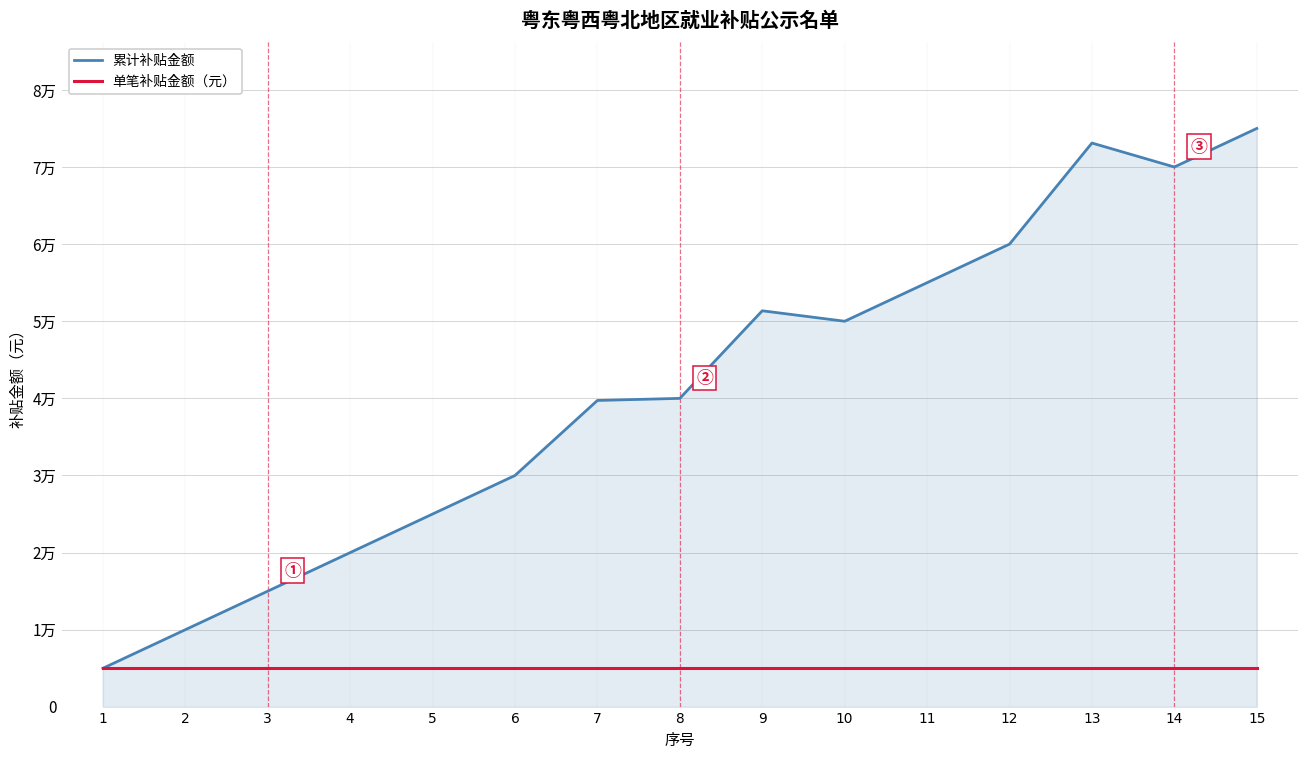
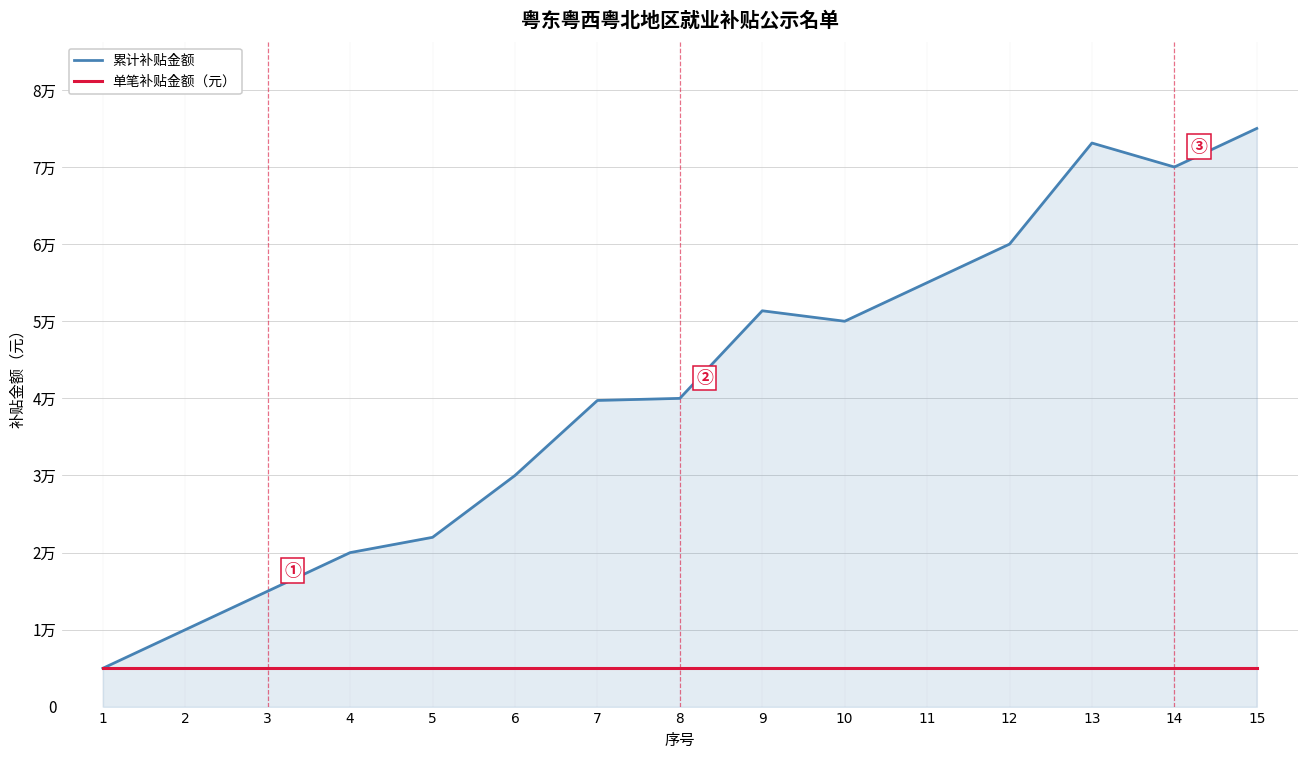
累计补贴金额, 5: 2.5万 -> 2.2万
